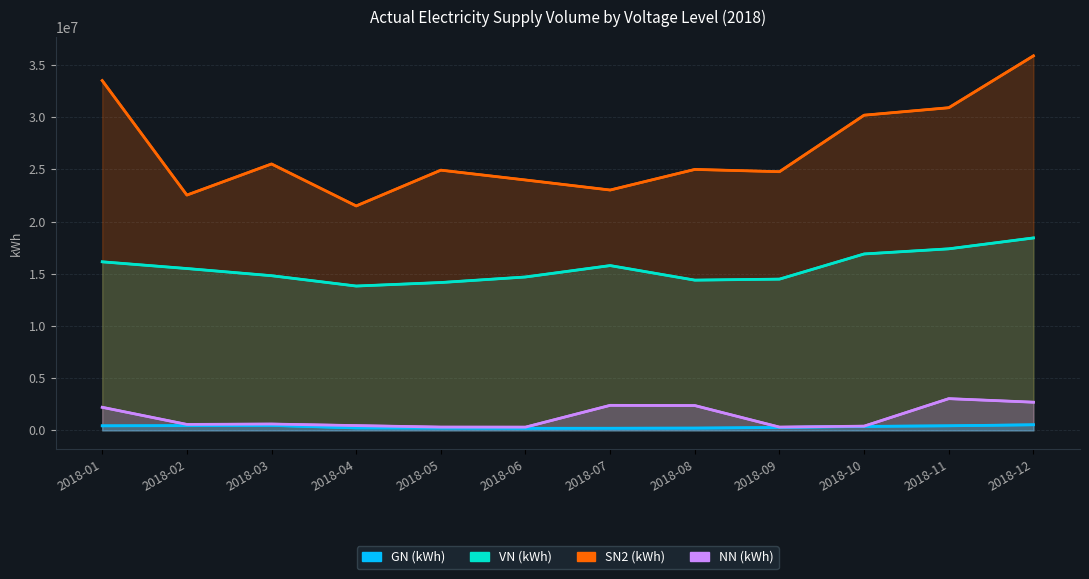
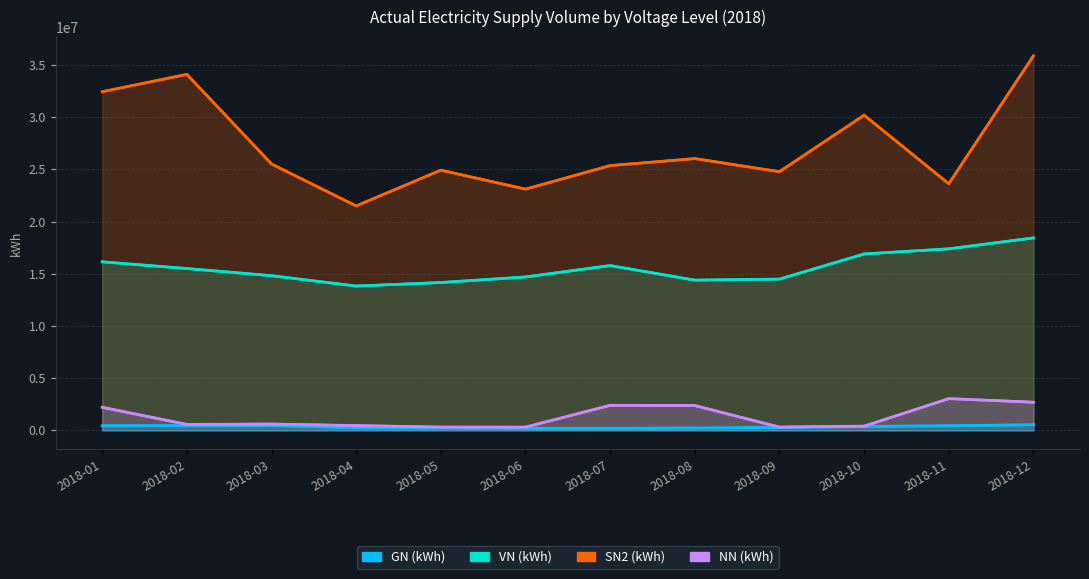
SN2 (kWh), 2018-01: 33500000 -> 32400000
SN2 (kWh), 2018-02: 22500000 -> 34100000
SN2 (kWh), 2018-06: 24000000 -> 23100000
SN2 (kWh), 2018-07: 23000000 -> 25400000
SN2 (kWh), 2018-08: 25000000 -> 26000000
SN2 (kWh), 2018-11: 30900000 -> 23600000
